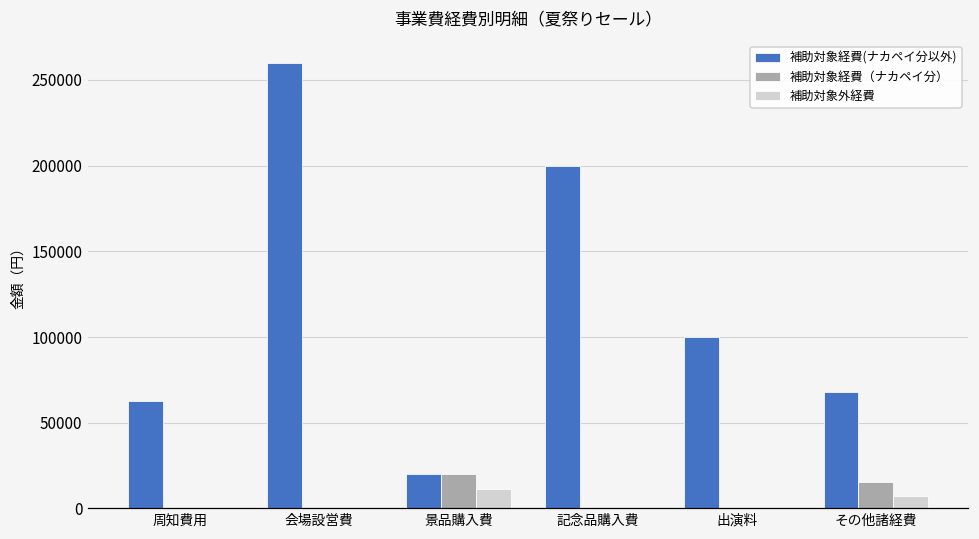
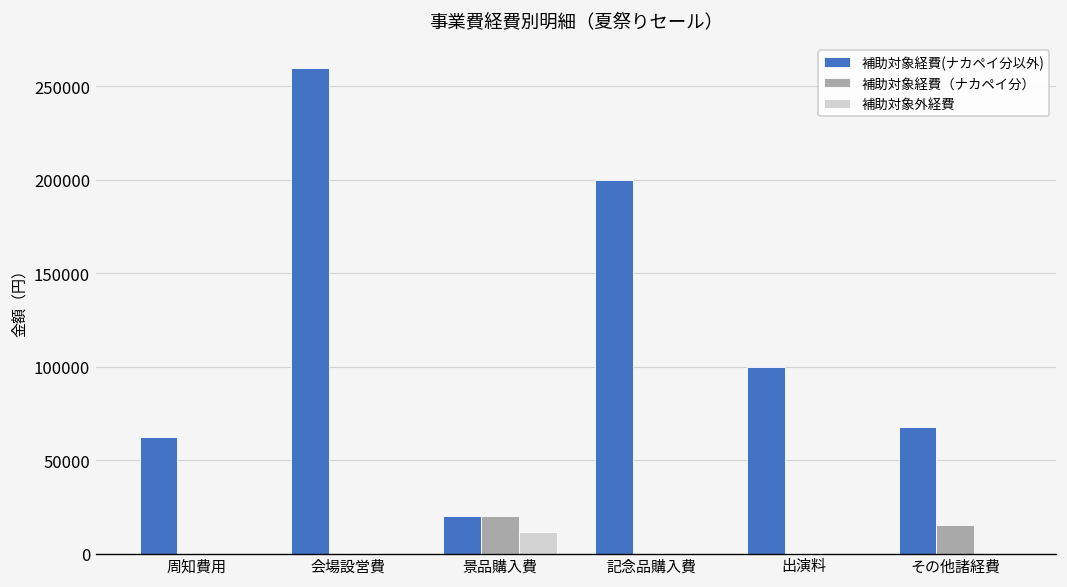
補助対象外経費, その他諸経費: 7000 -> 0
